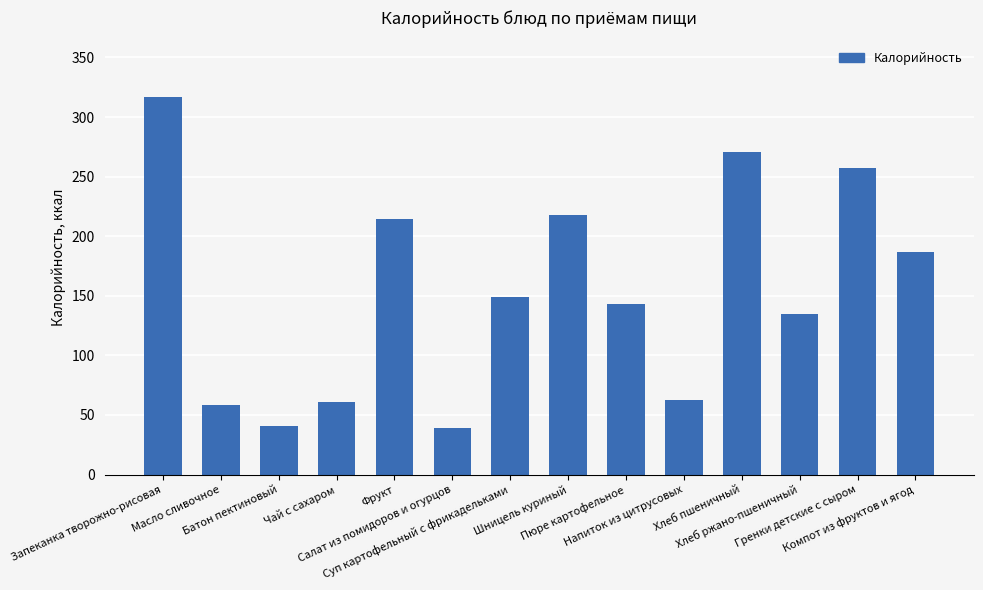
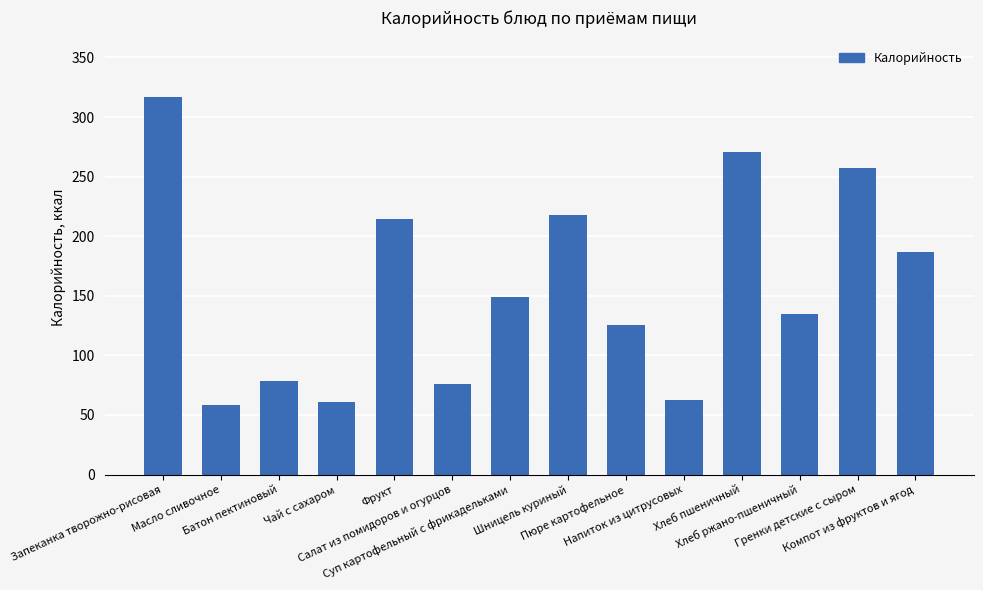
Батон пектиновый: 41 -> 79
Салат из помидоров и огурцов: 39 -> 76
Пюре картофельное: 143 -> 126
